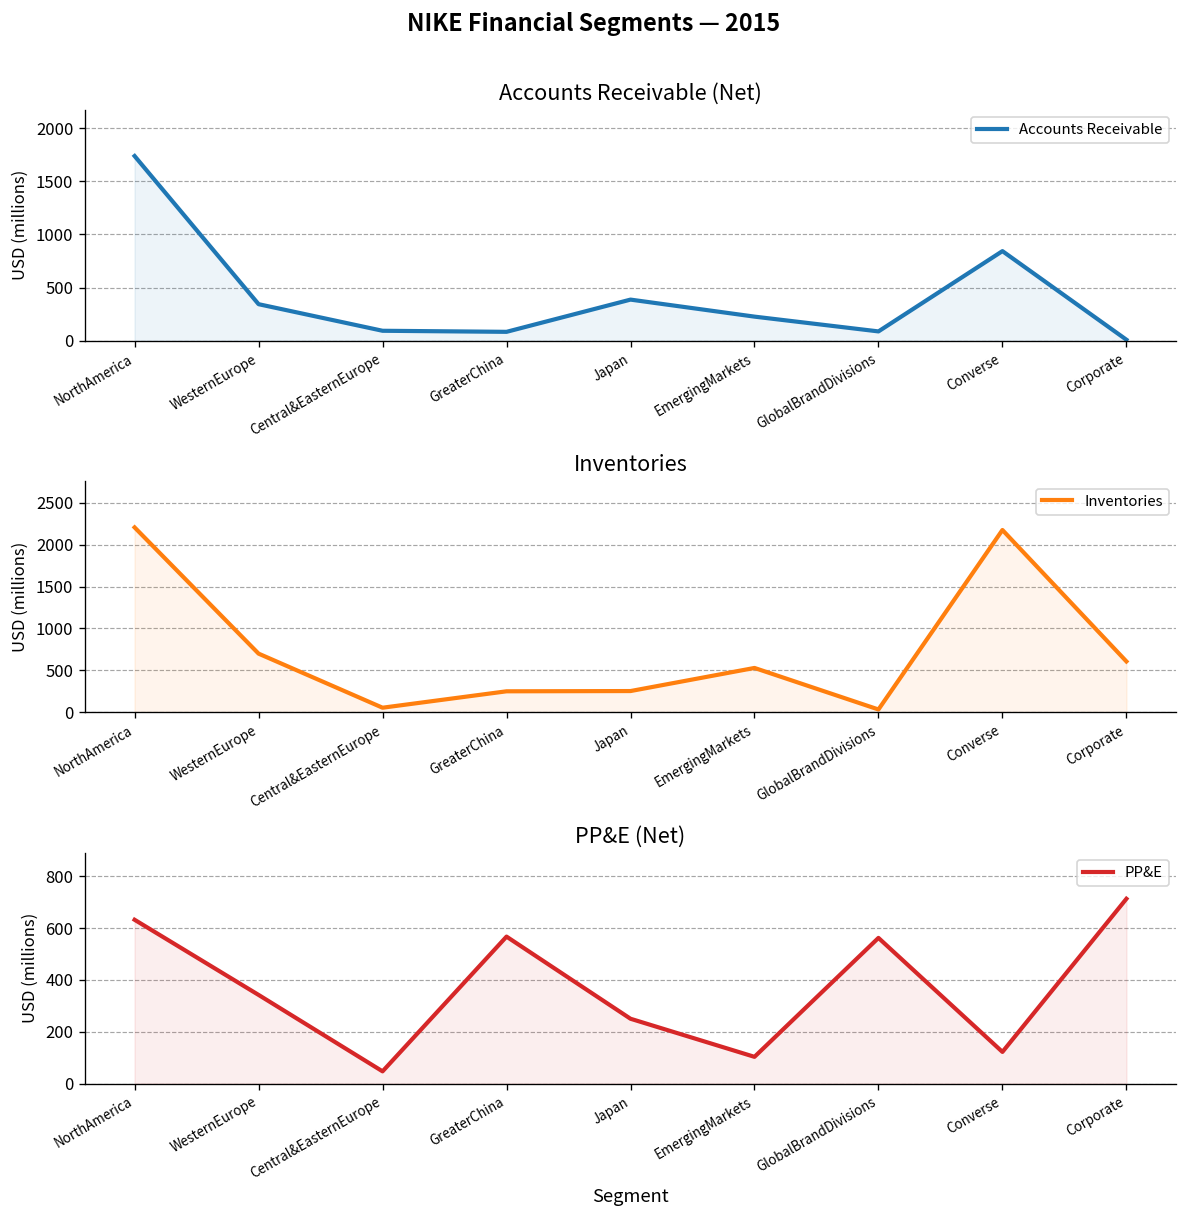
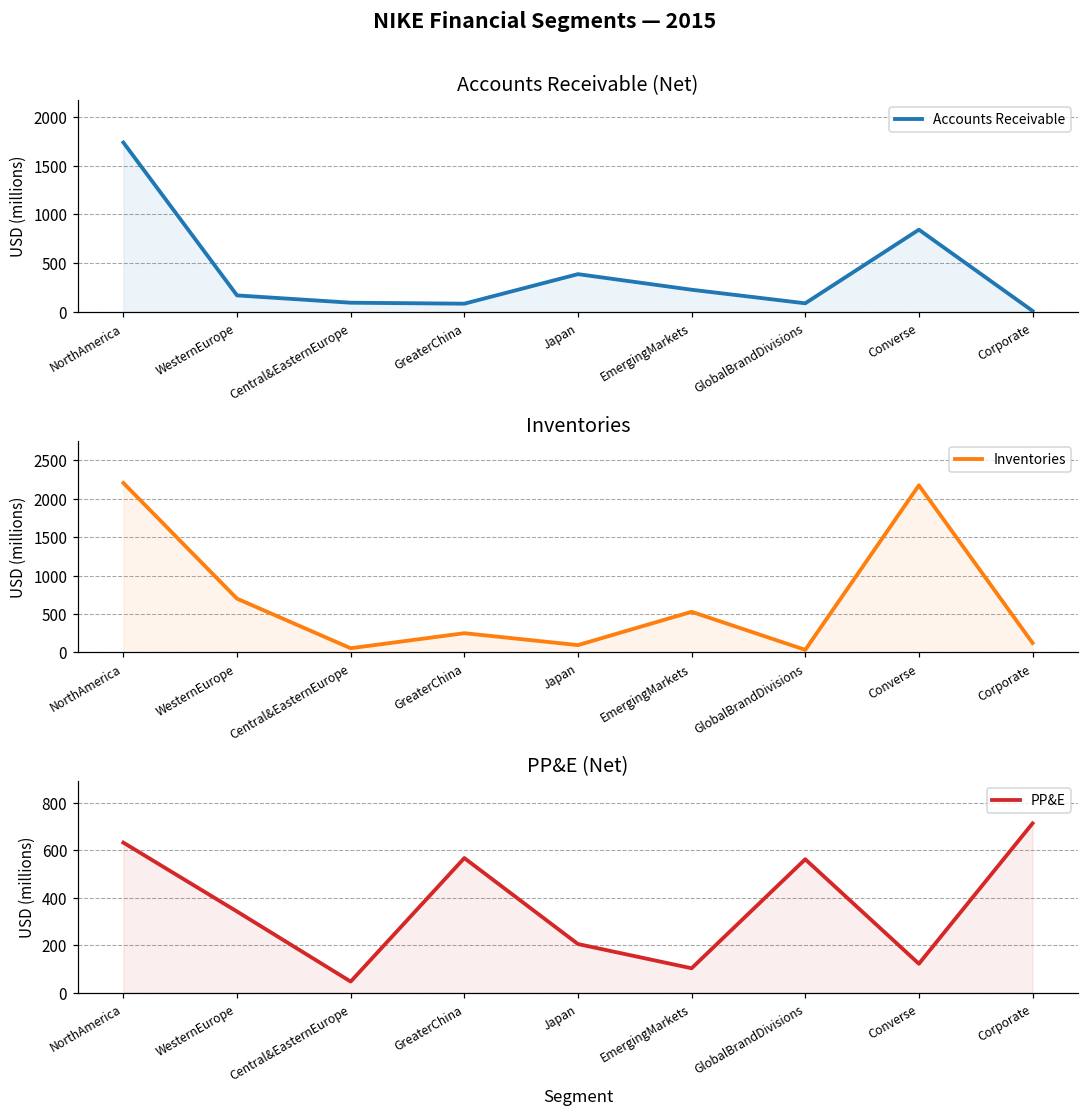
Accounts Receivable (Net), WesternEurope: 300 -> 200
Inventories, Japan: 300 -> 100
Inventories, Corporate: 600 -> 100
PP&E (Net), Japan: 250 -> 210
